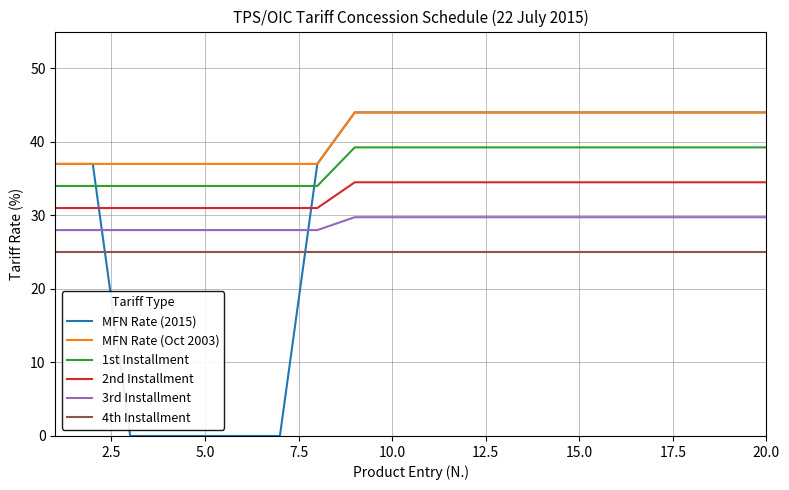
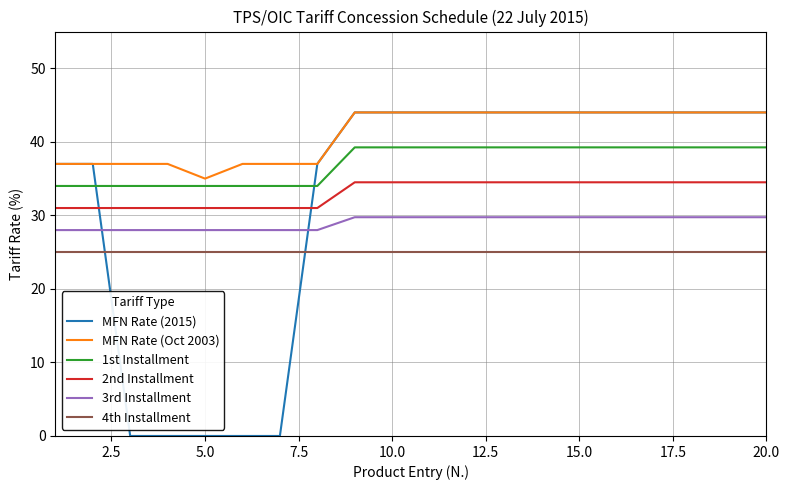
MFN Rate (Oct 2003), 5.0: 37 -> 35
